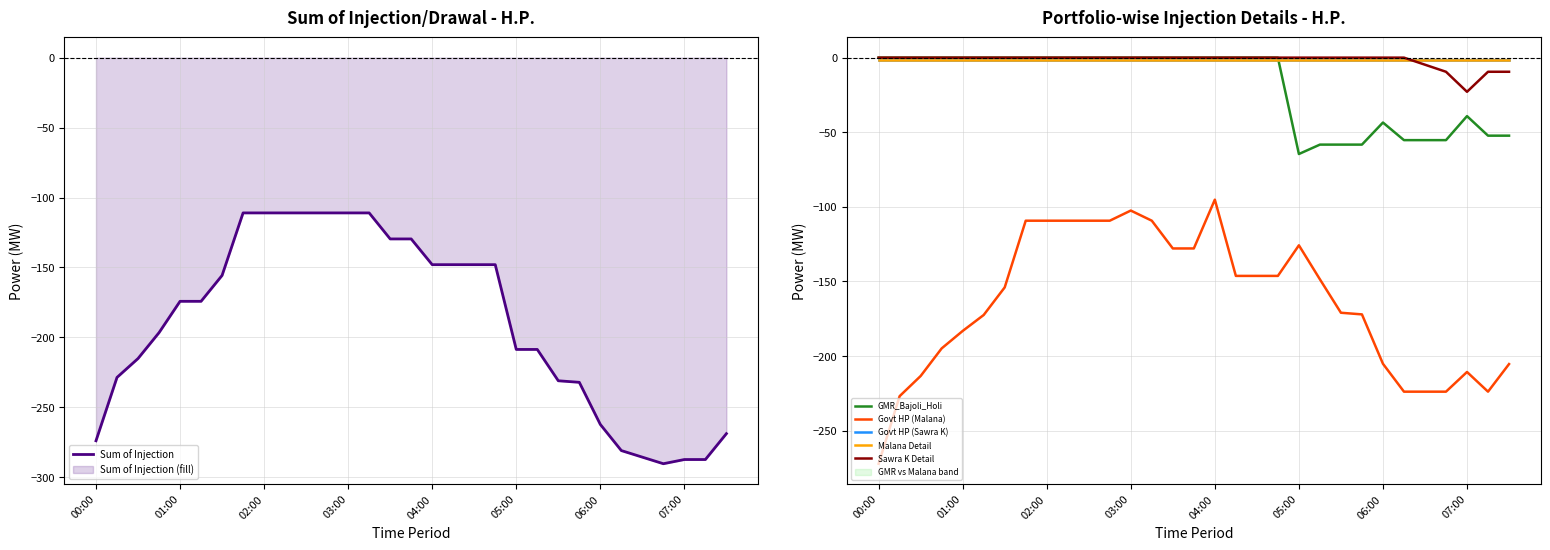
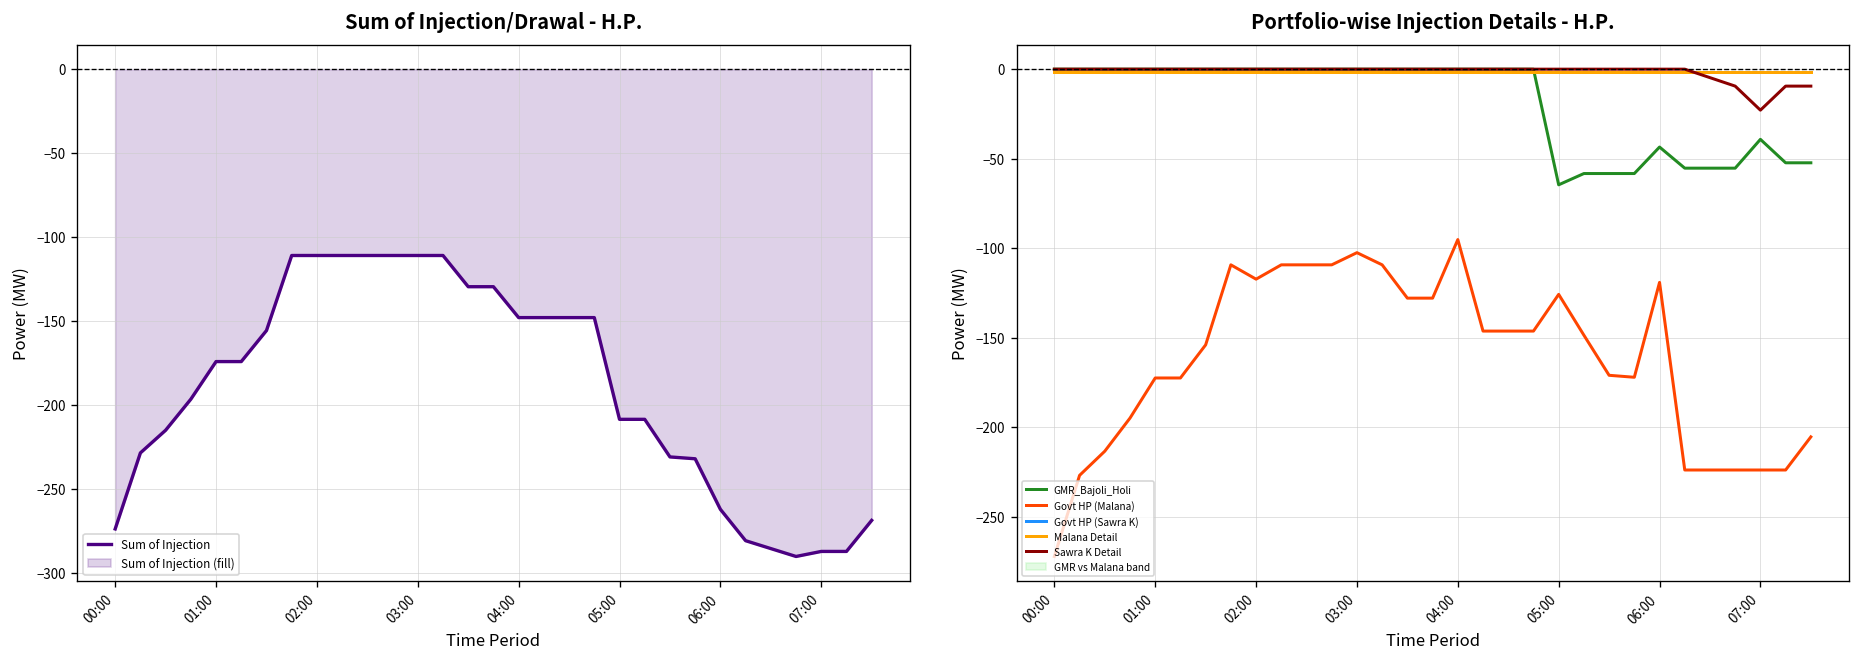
Portfolio-wise Injection Details - H.P., Govt HP (Malana), 01:00: -183 -> -173
Portfolio-wise Injection Details - H.P., Govt HP (Malana), 02:00: -109 -> -117
Portfolio-wise Injection Details - H.P., Govt HP (Malana), 06:00: -205 -> -119
Portfolio-wise Injection Details - H.P., Govt HP (Malana), 07:00: -211 -> -224
